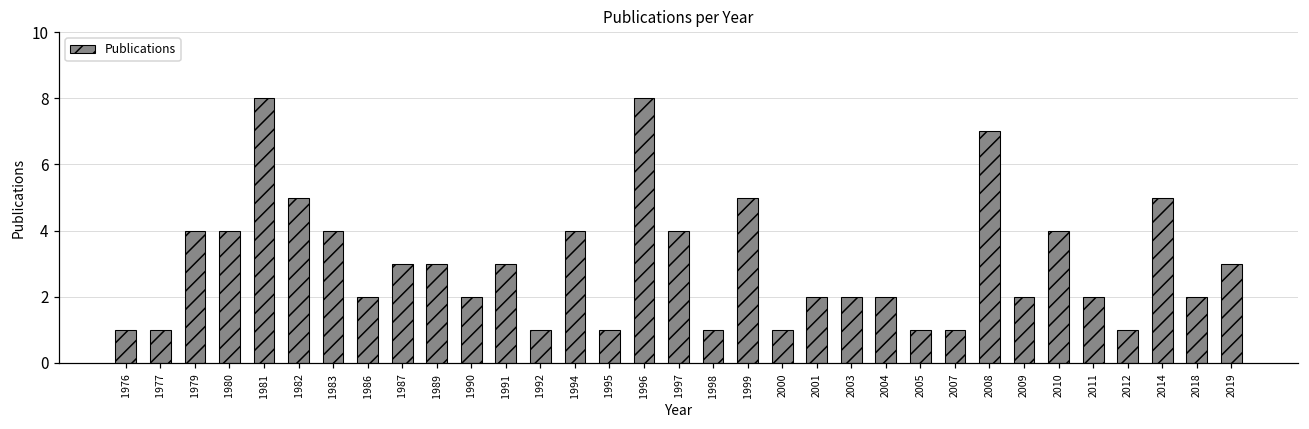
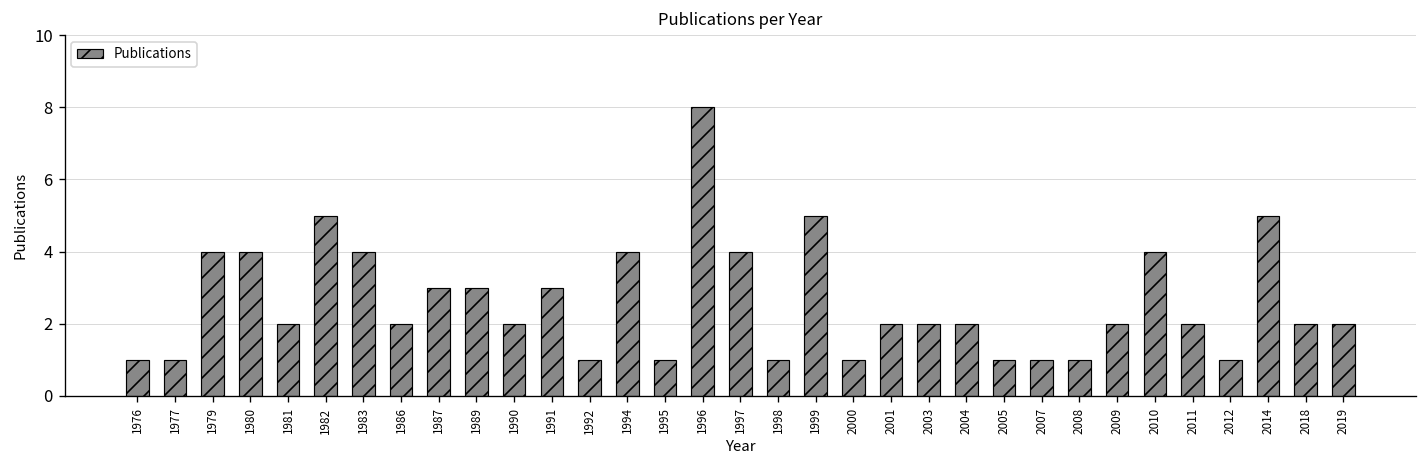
1981: 8 -> 2
2008: 7 -> 1
2019: 3 -> 2
